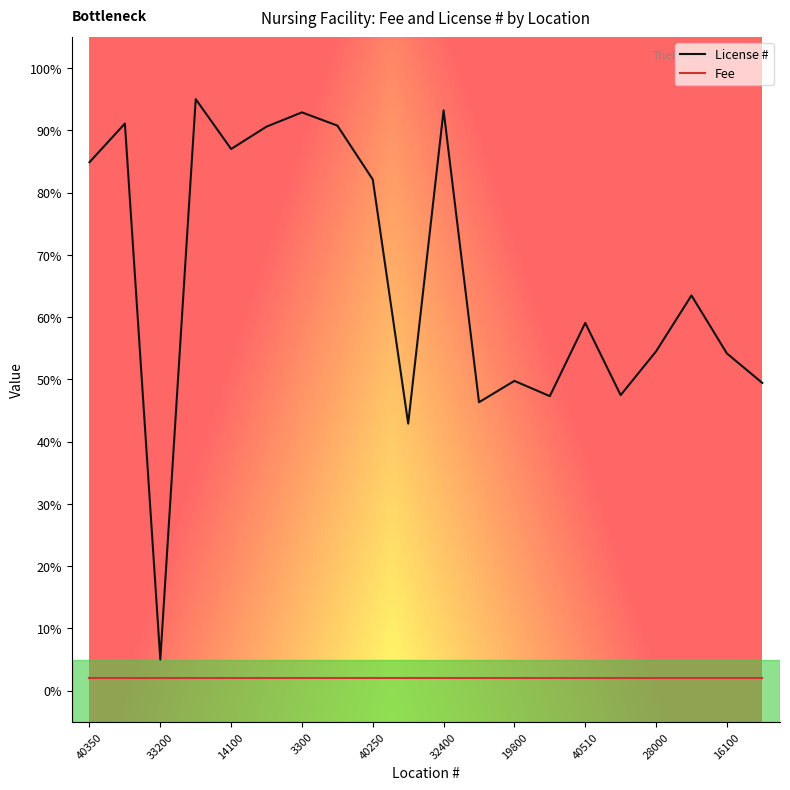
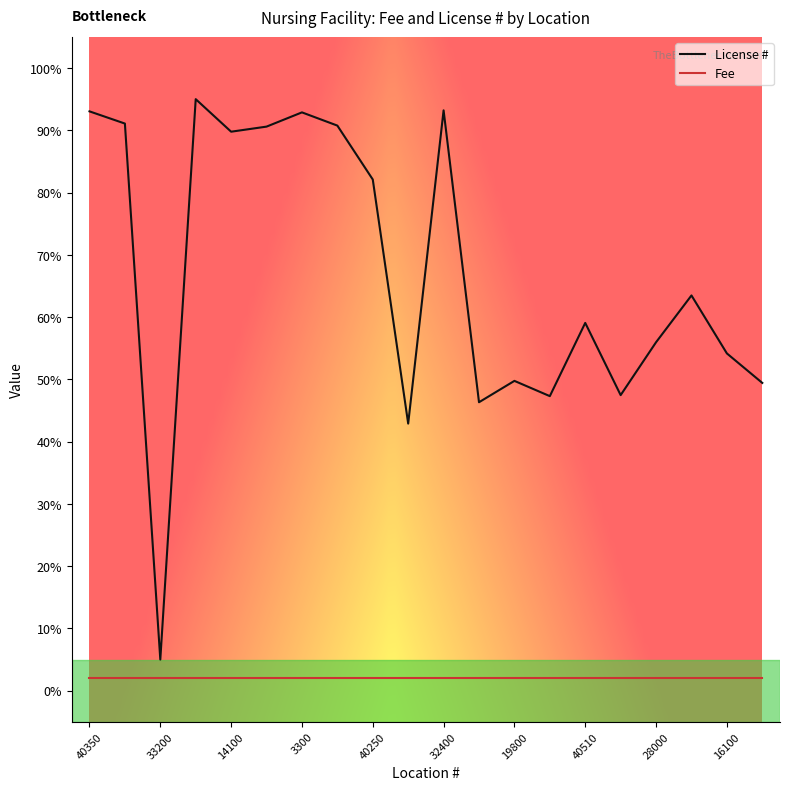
License #, 40350: 85% -> 93%
License #, 14100: 87% -> 90%
License #, 28000: 54% -> 56%
